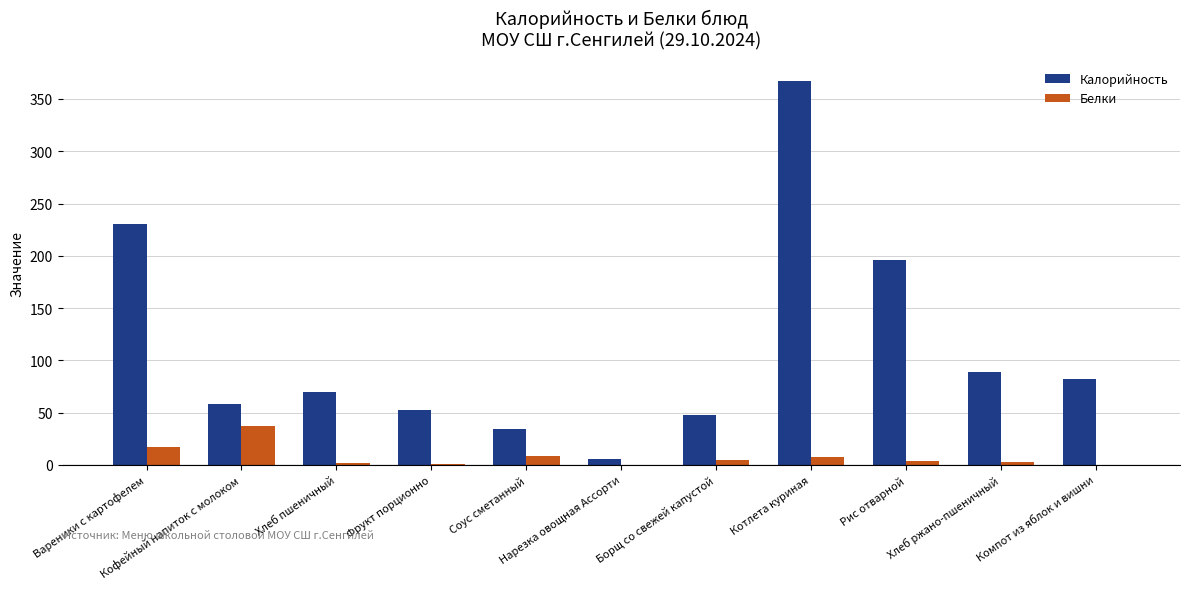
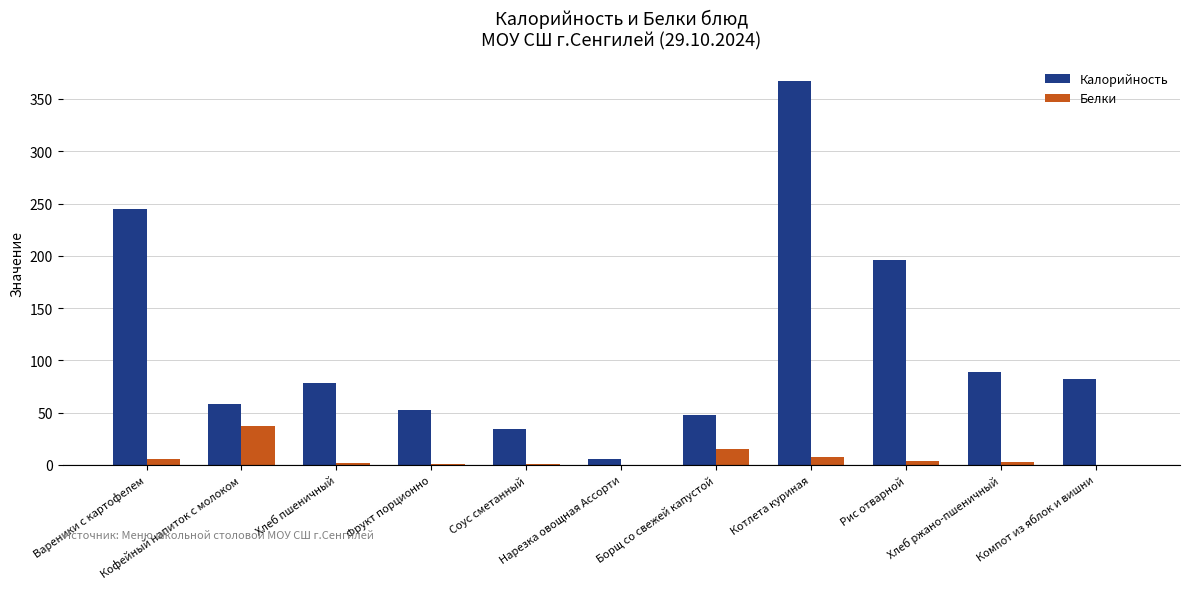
Калорийность, Вареники с картофелем: 230 -> 245
Белки, Вареники с картофелем: 17 -> 6
Калорийность, Хлеб пшеничный: 70 -> 78
Белки, Соус сметанный: 9 -> 1
Белки, Борщ со свежей капустой: 5 -> 15
